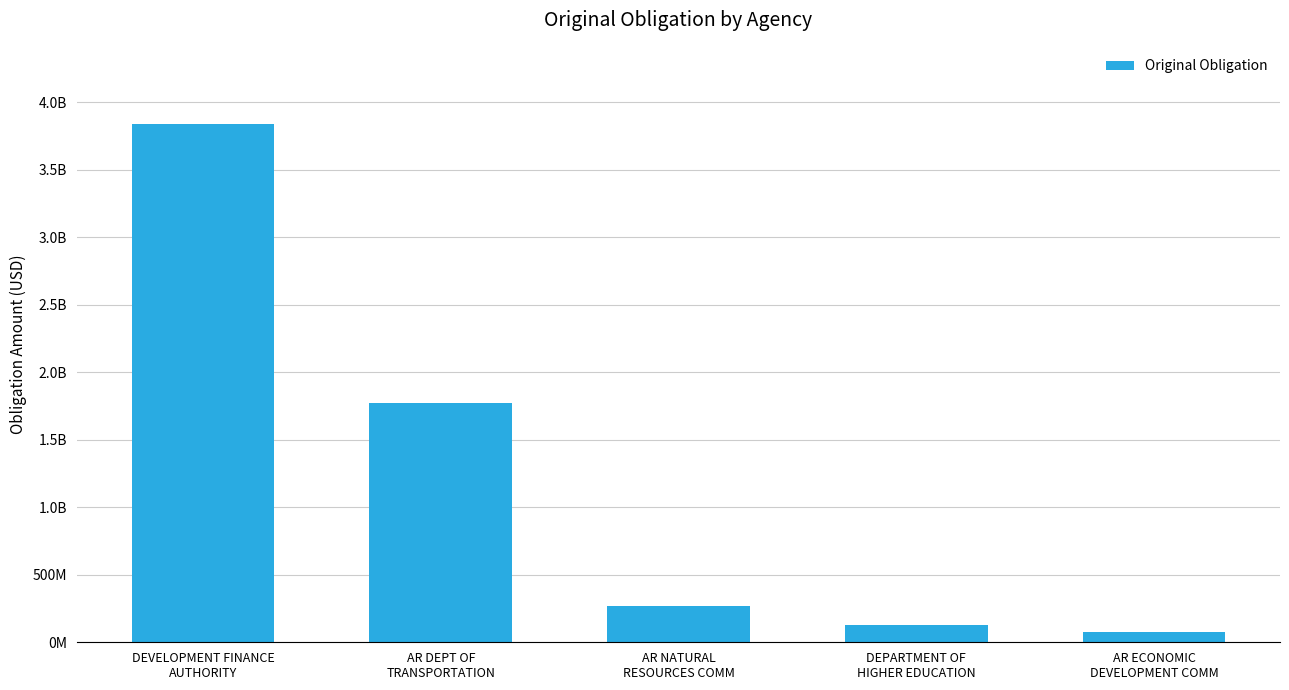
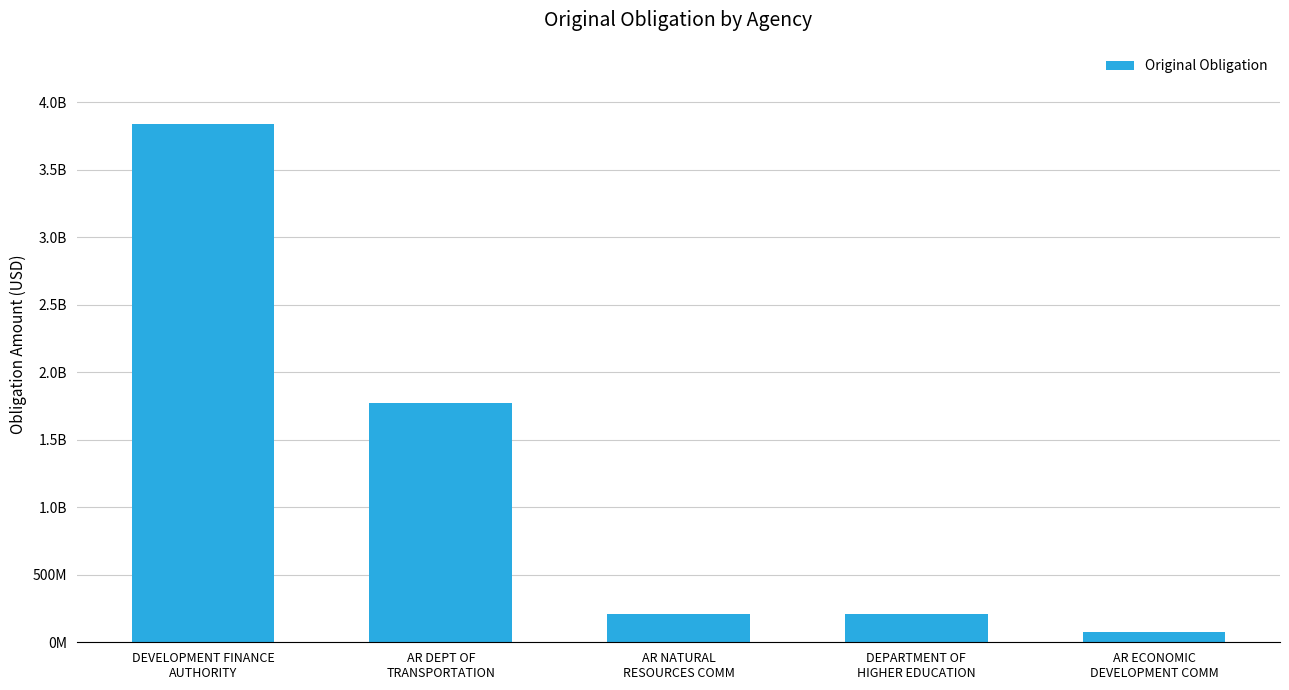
AR NATURAL RESOURCES COMM: 270000000 -> 210000000
DEPARTMENT OF HIGHER EDUCATION: 130000000 -> 210000000
